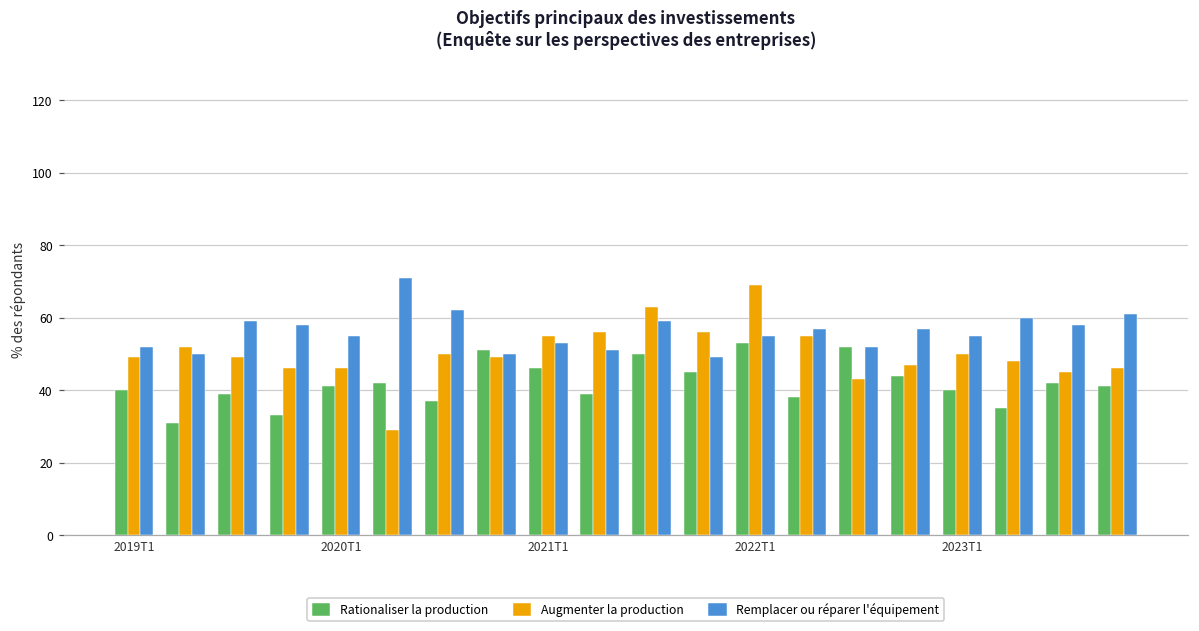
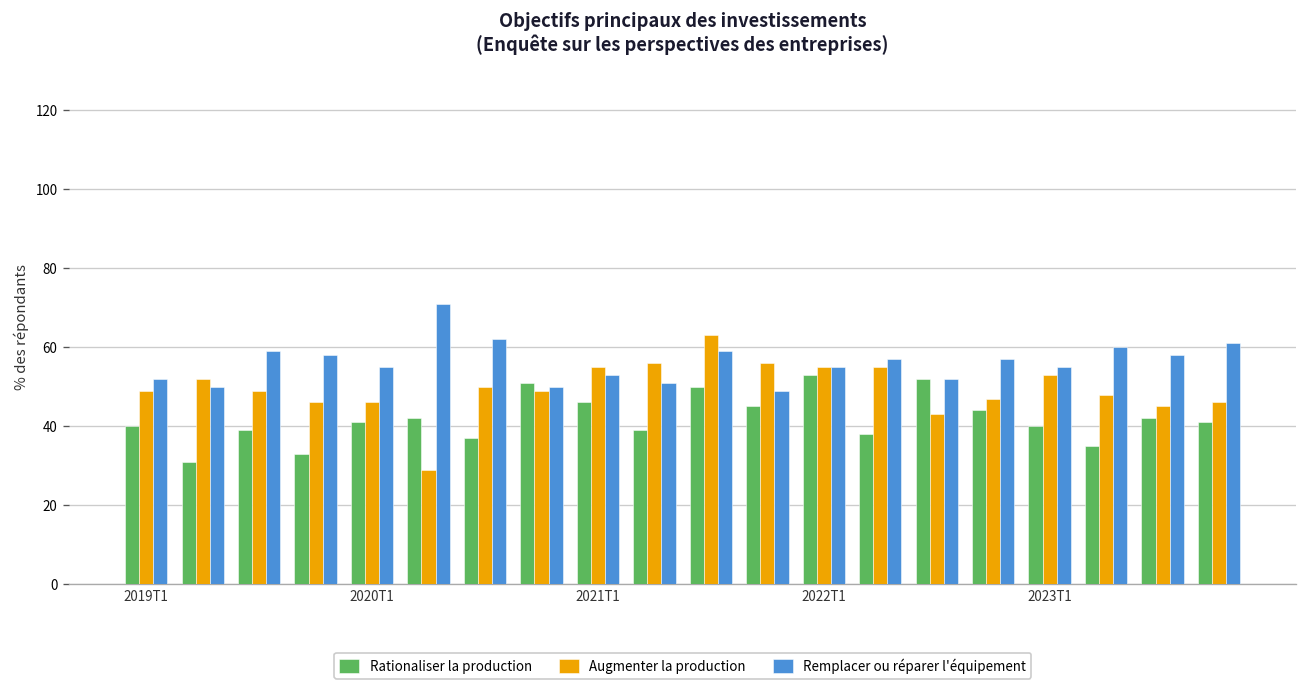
Augmenter la production, 2022T1: 69 -> 55
Augmenter la production, 2023T1: 50 -> 53
